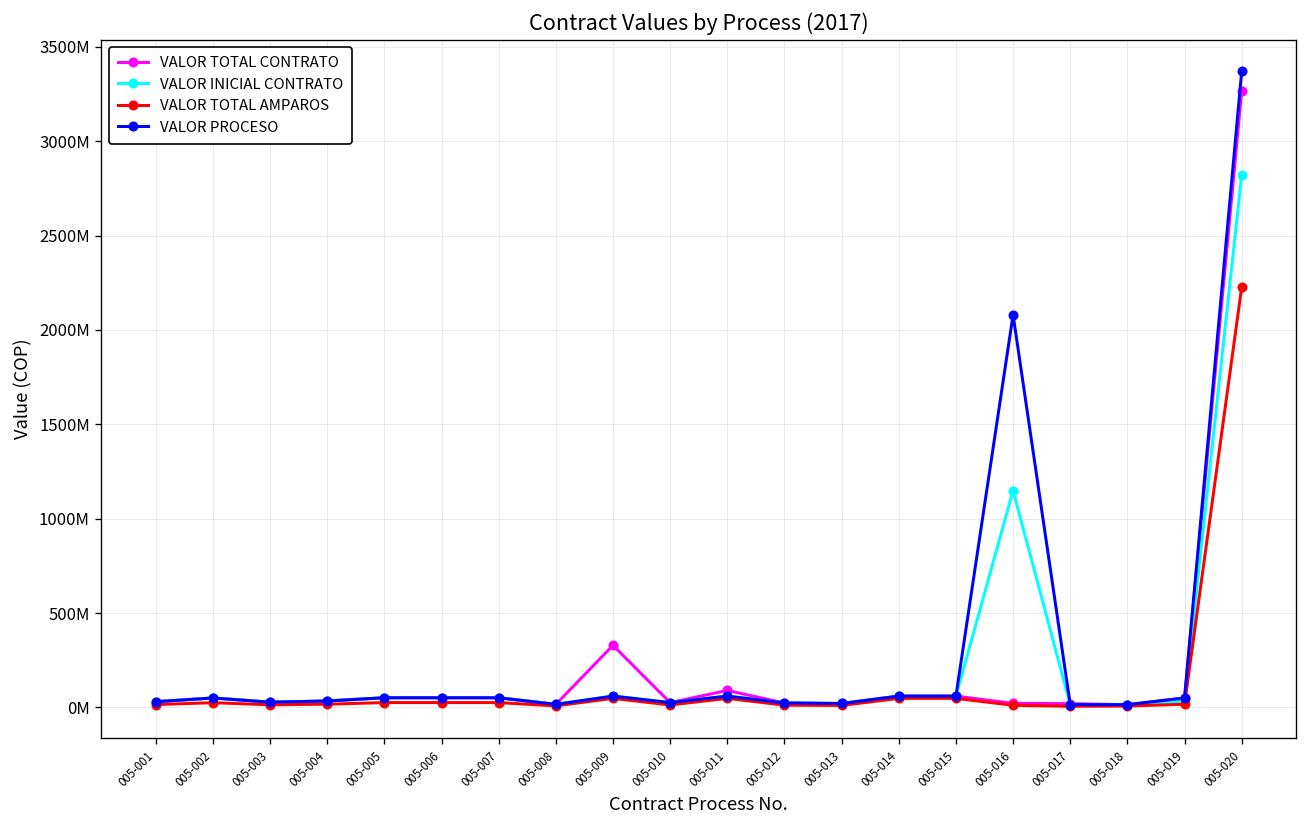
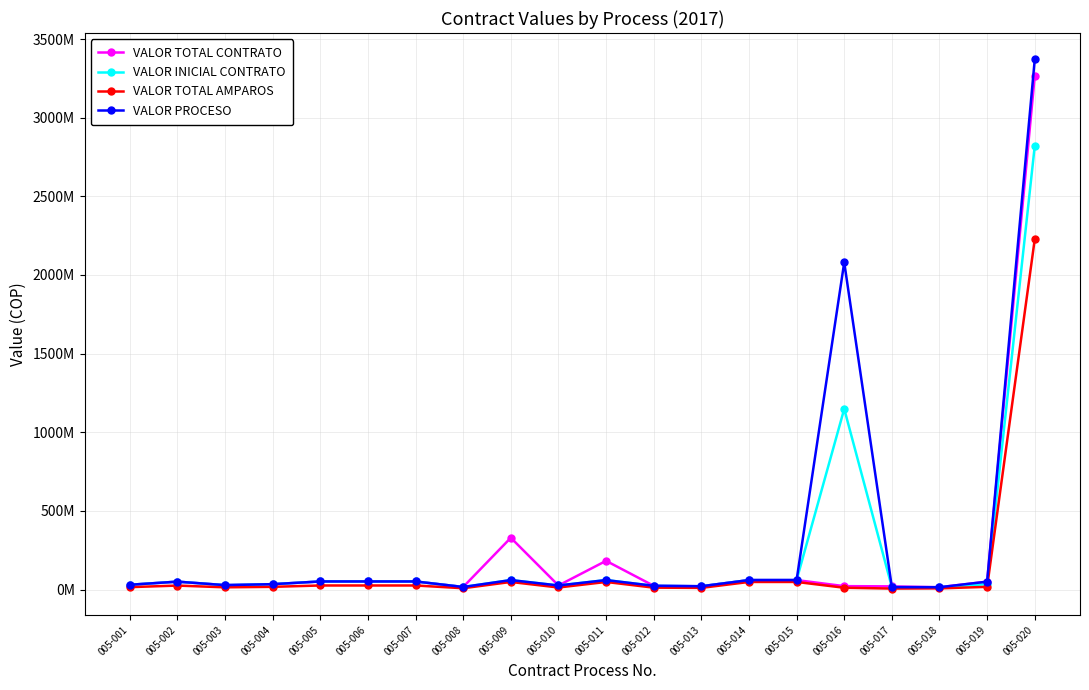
VALOR TOTAL CONTRATO, 005-011: 90000000 -> 180000000
